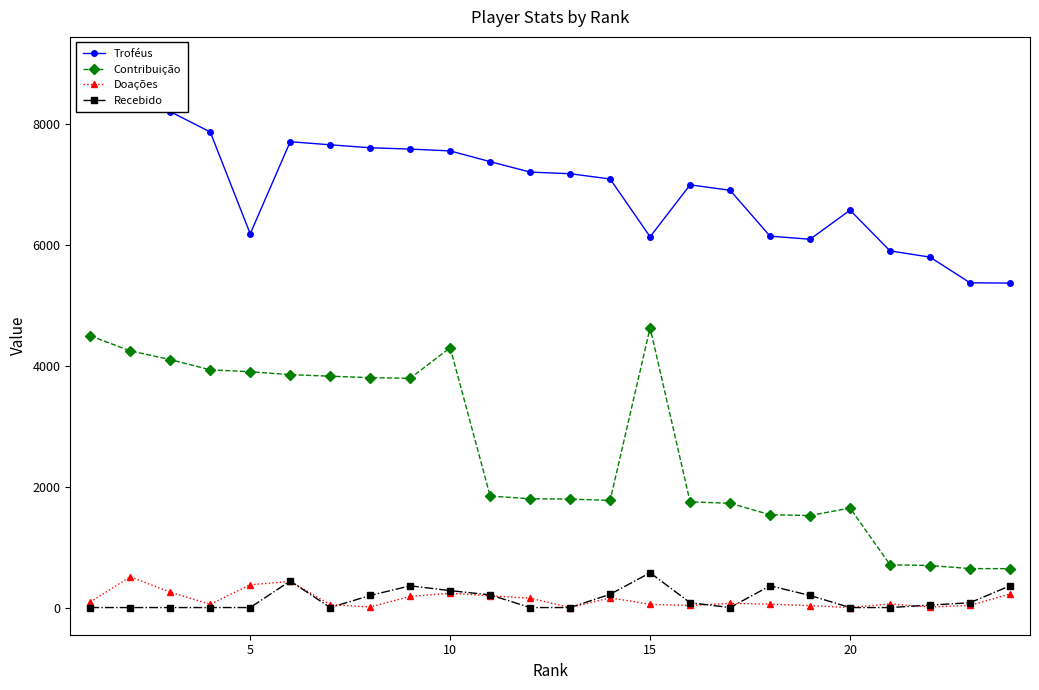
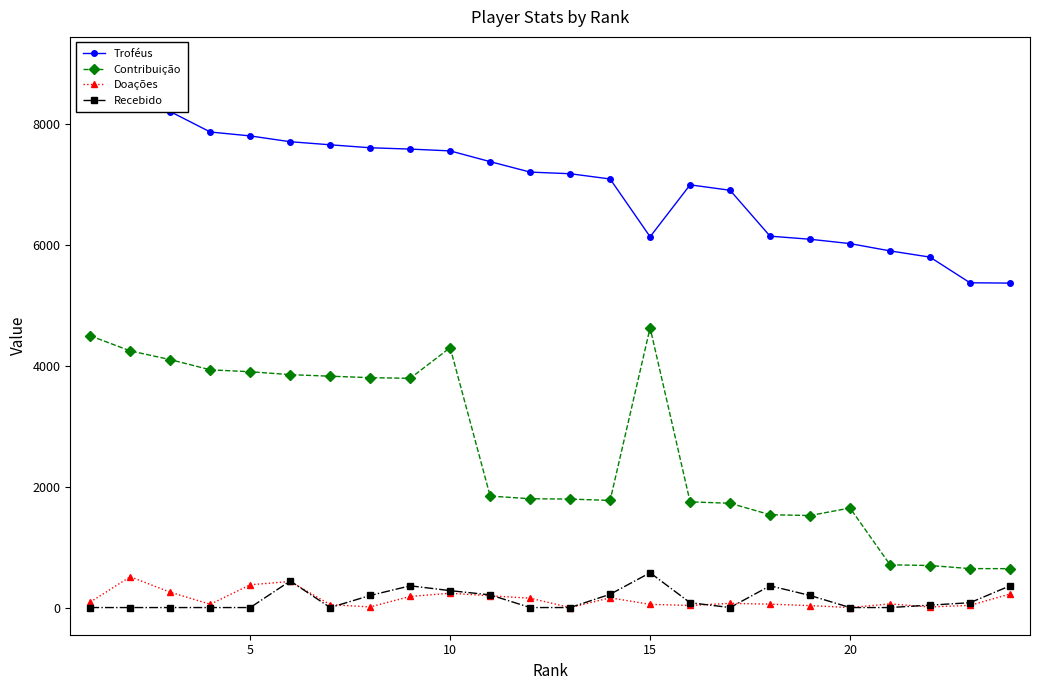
Troféus, 5: 6200 -> 7800
Troféus, 20: 6600 -> 6000
